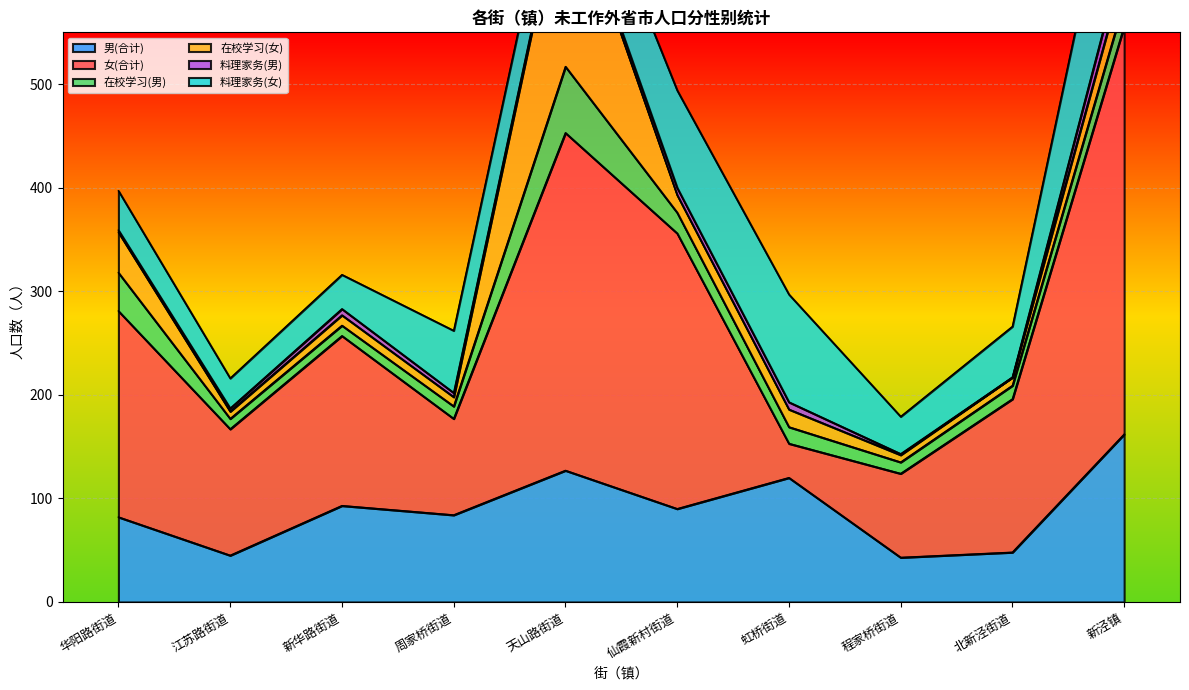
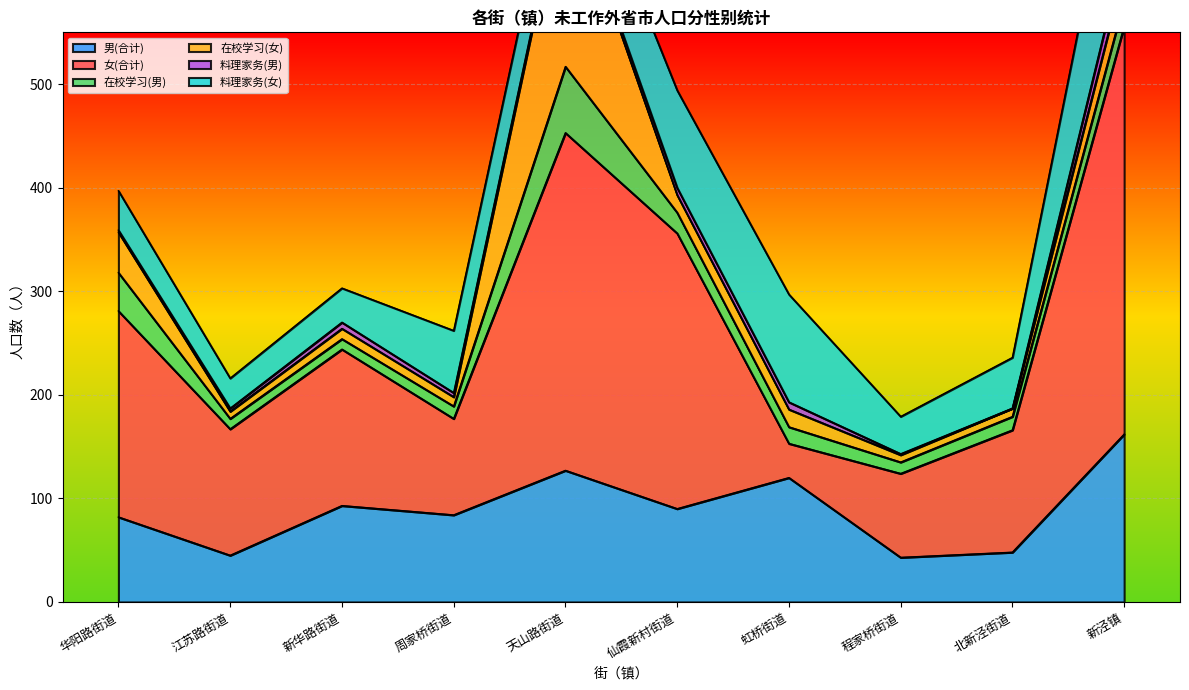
女(合计), 新华路街道: 164 -> 151
女(合计), 北新泾街道: 148 -> 118
